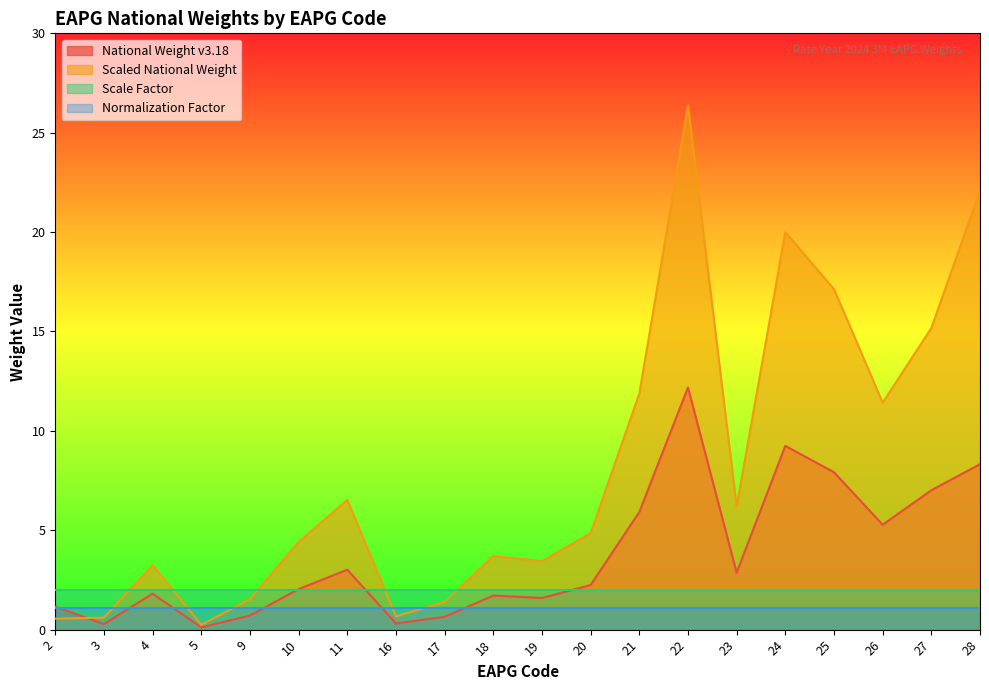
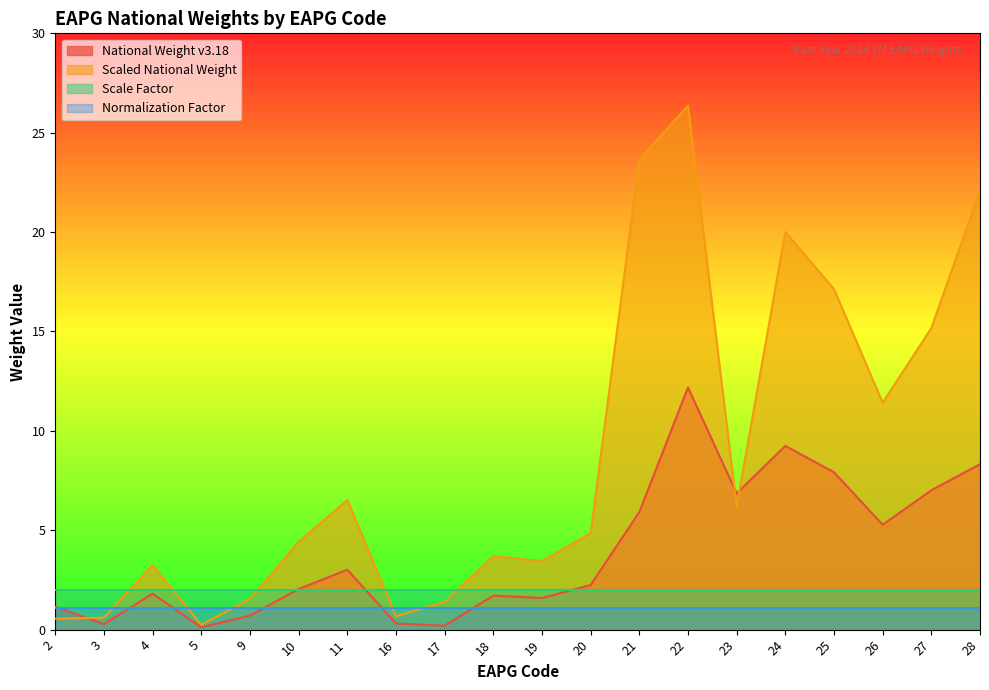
National Weight v3.18, 17: 0.6 -> 0.2
Scaled National Weight, 21: 11.9 -> 23.6
National Weight v3.18, 23: 2.9 -> 6.9
